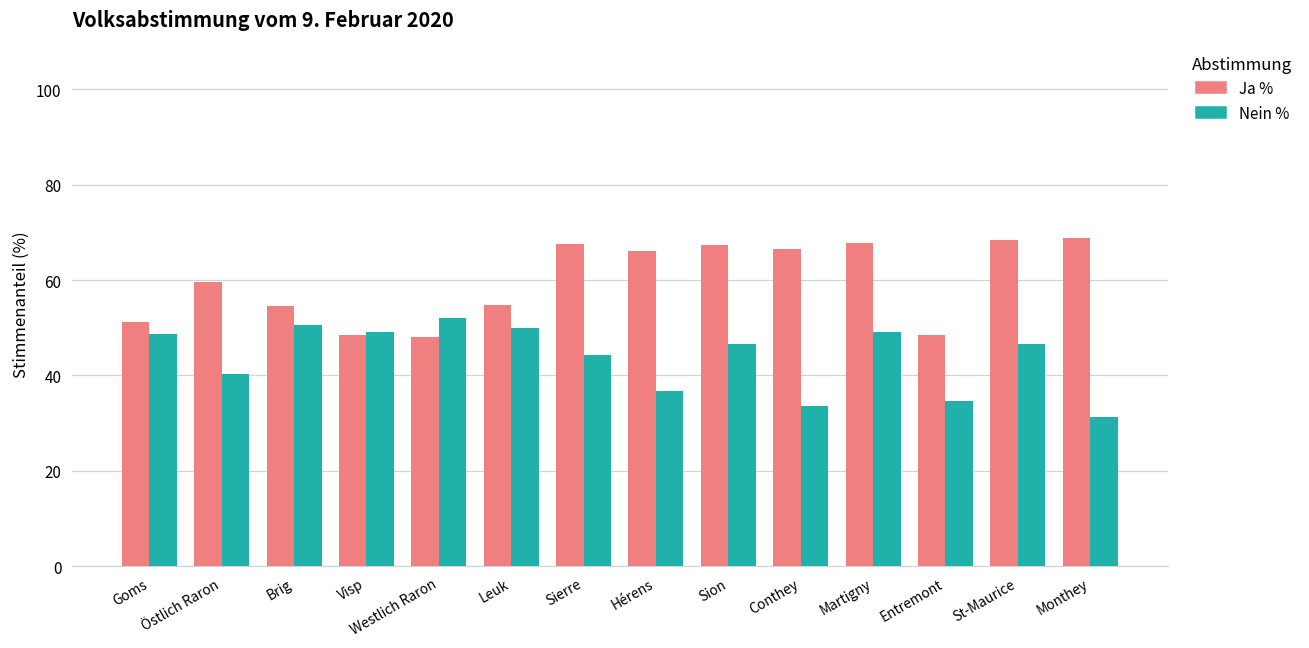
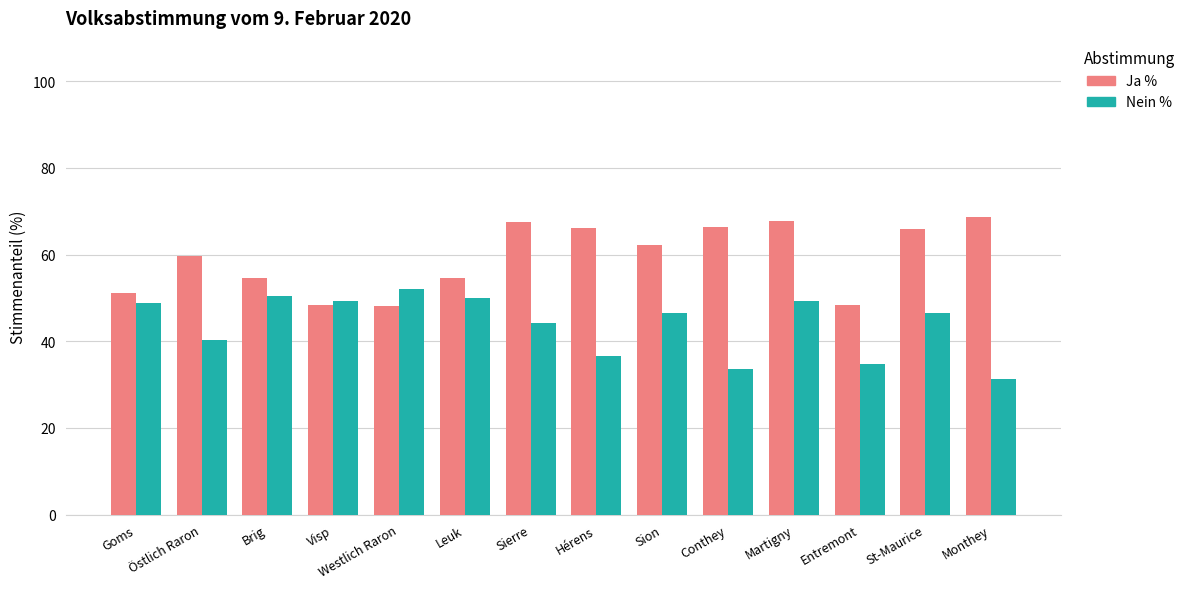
Ja %, Sion: 67 -> 62
Ja %, St-Maurice: 68 -> 66
